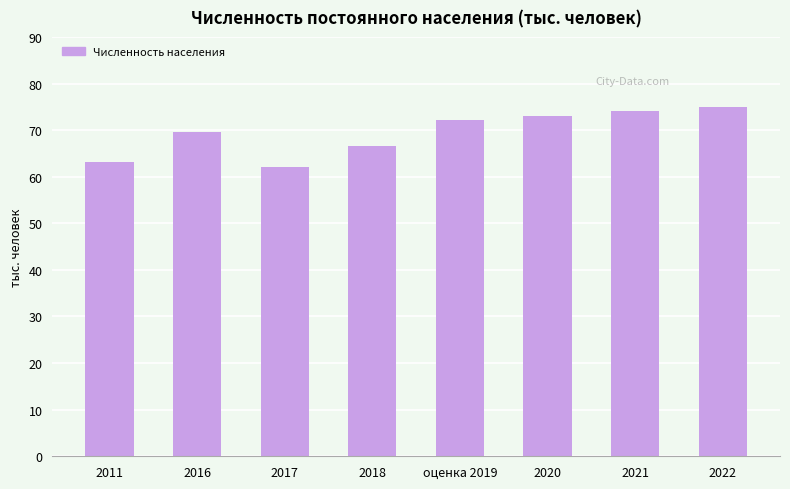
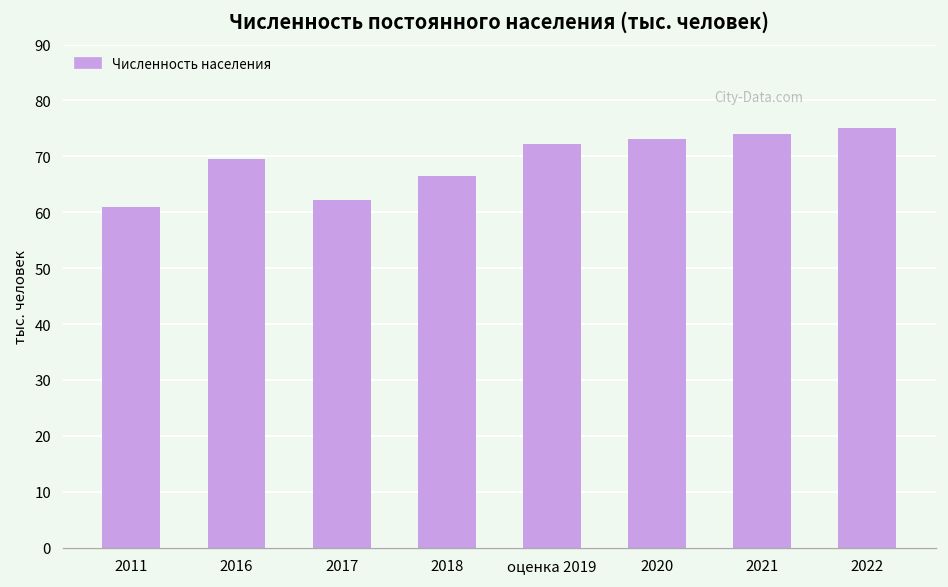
2011: 63 -> 61
